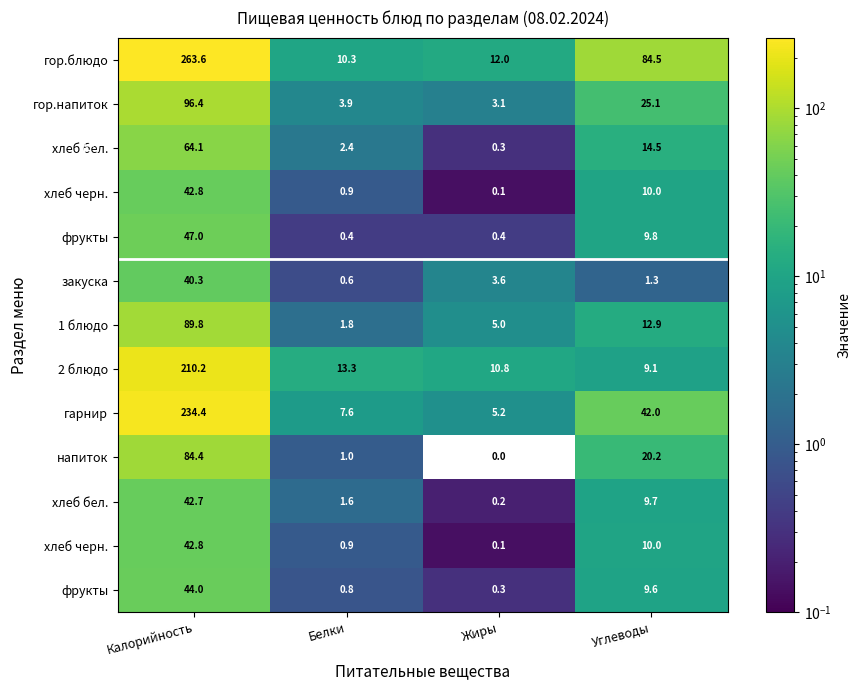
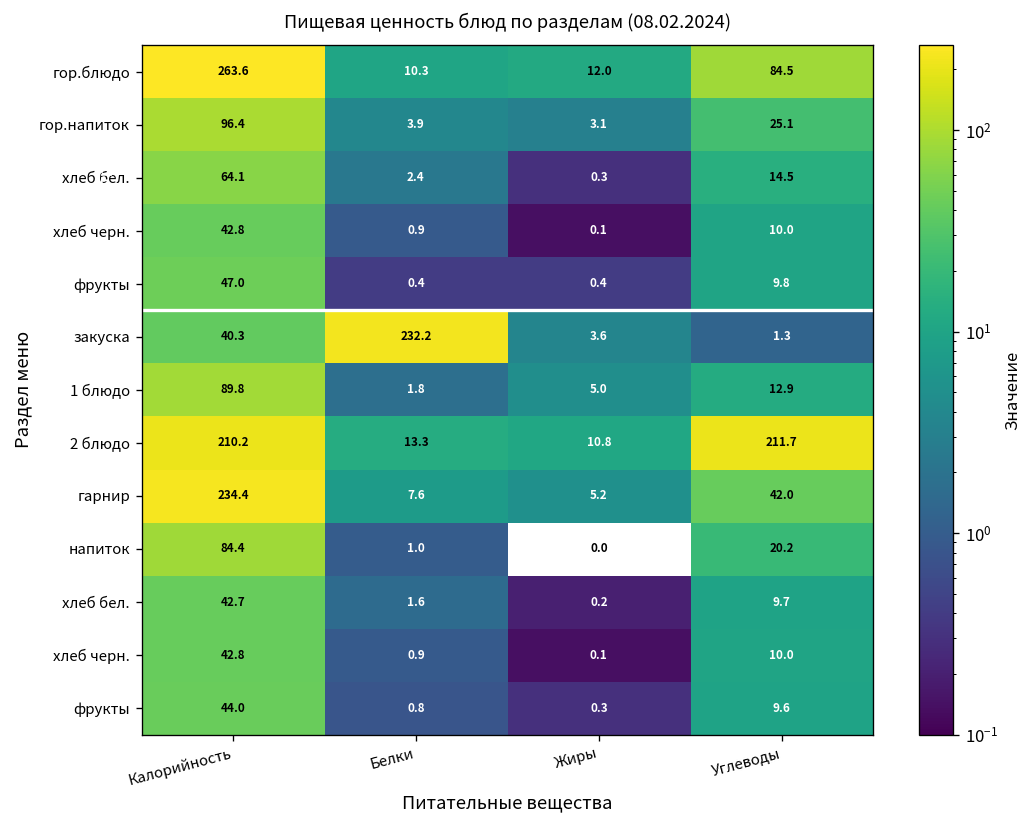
закуска, Белки: 0.6 -> 232.2
2 блюдо, Углеводы: 9.1 -> 211.7
